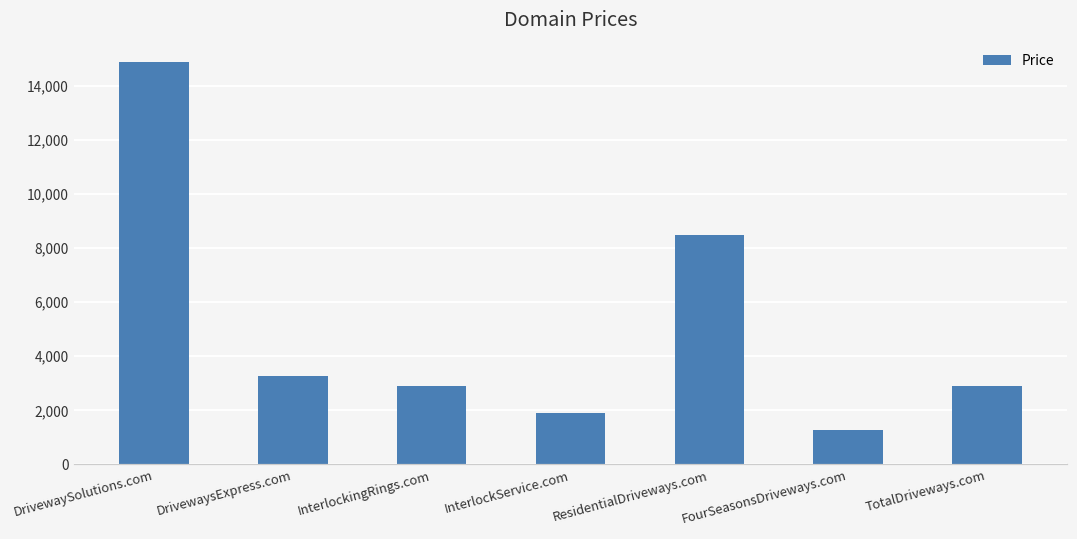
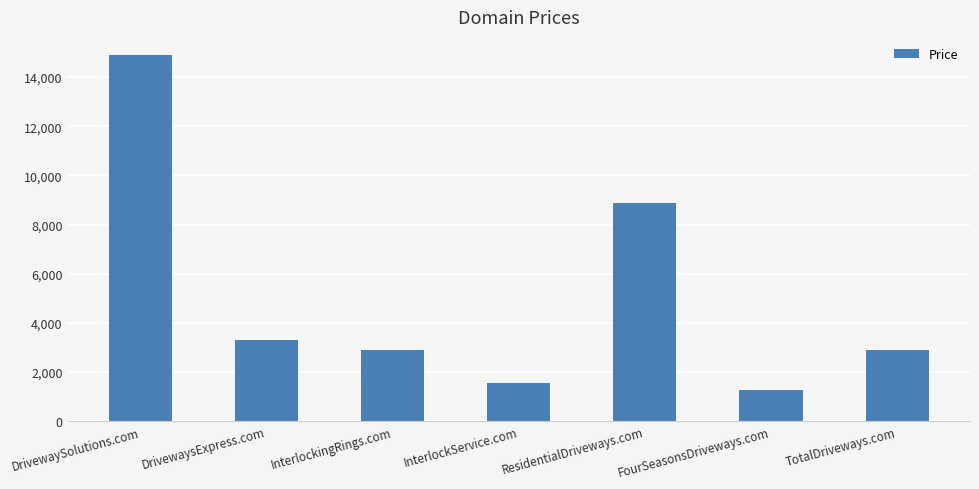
InterlockService.com: 1,900 -> 1,500
ResidentialDriveways.com: 8,500 -> 8,900
